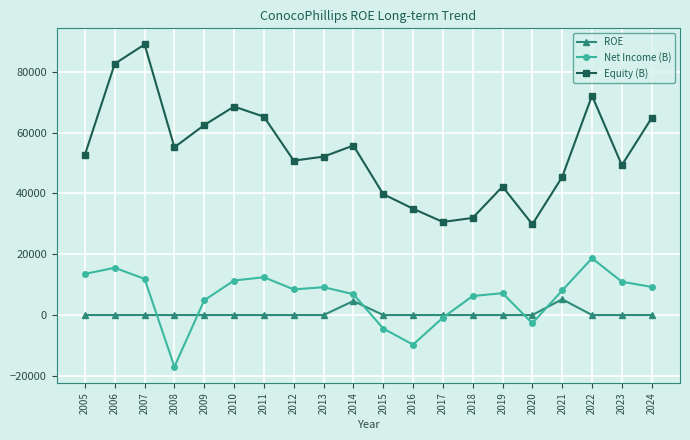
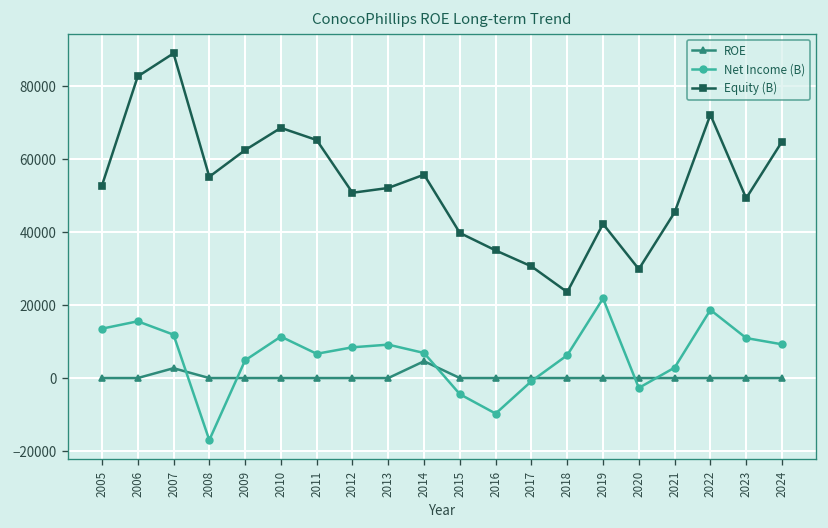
ROE, 2007: 0 -> 3000
Net Income (B), 2011: 12000 -> 7000
Equity (B), 2018: 32000 -> 24000
Net Income (B), 2019: 7000 -> 22000
ROE, 2021: 5000 -> 0
Net Income (B), 2021: 8000 -> 3000
